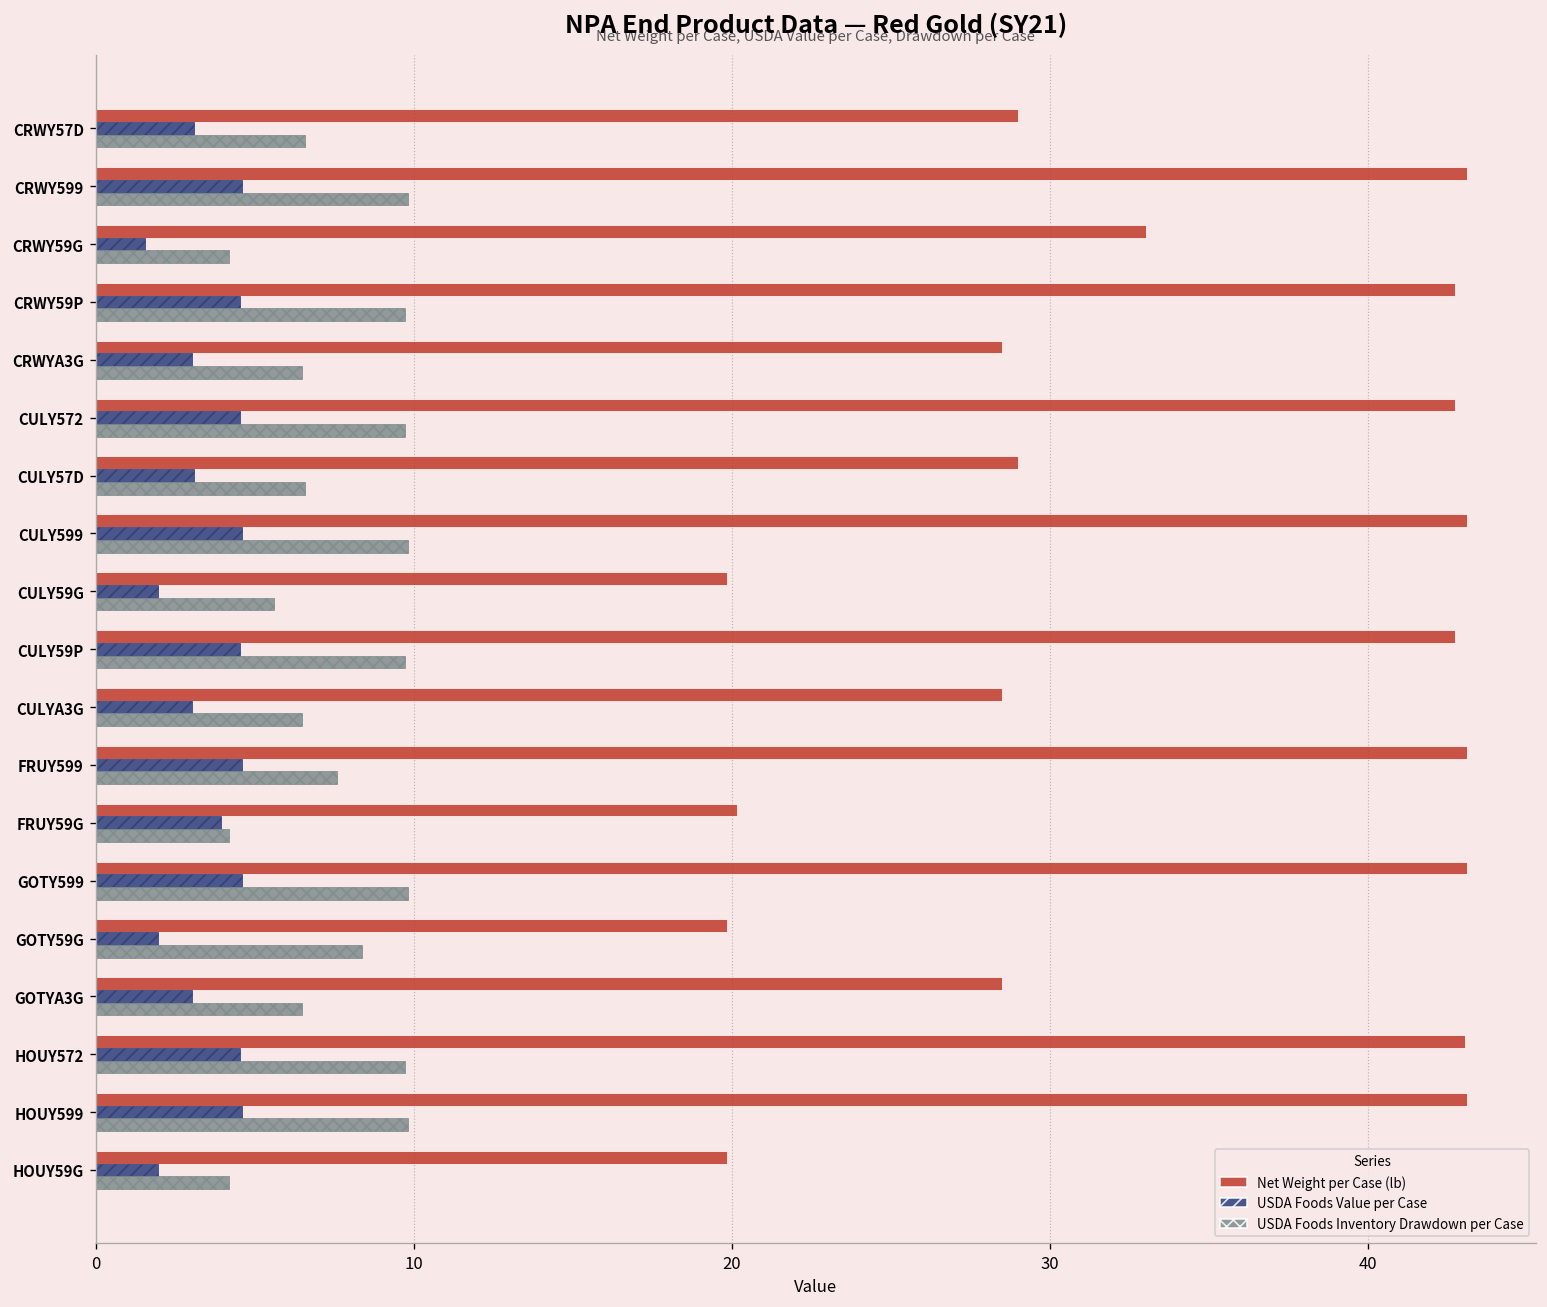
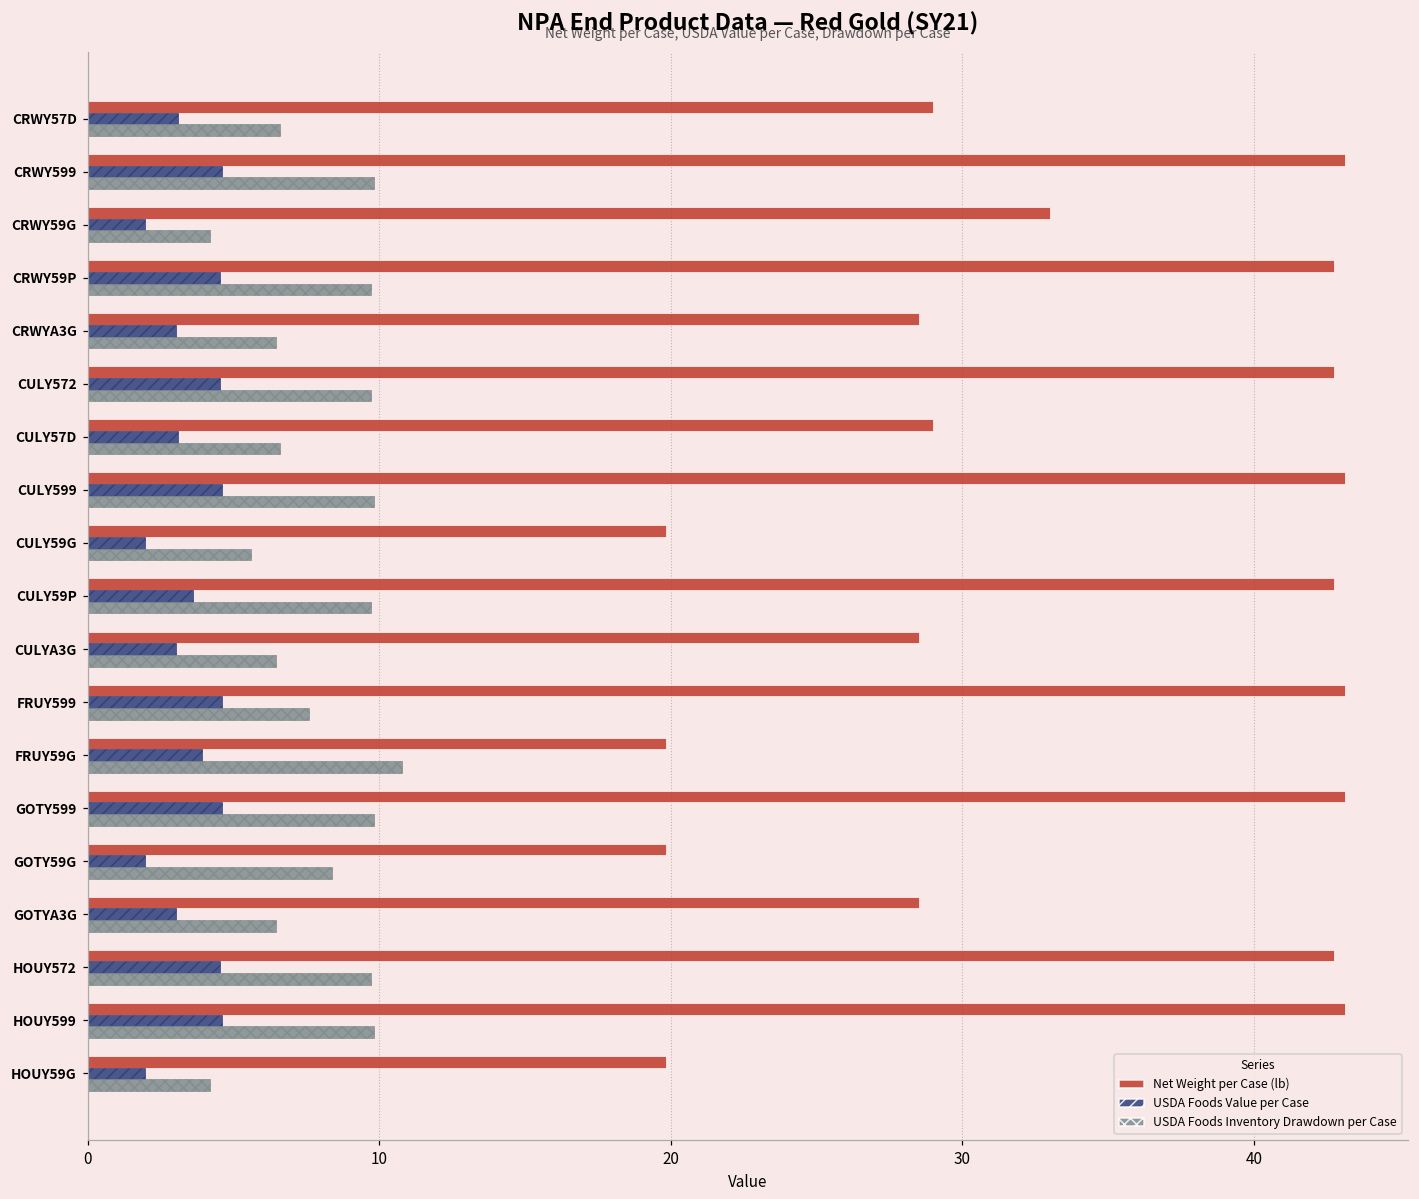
USDA Foods Value per Case, CRWY59G: 1.6 -> 2.0
USDA Foods Value per Case, CULY59P: 4.6 -> 3.6
Net Weight per Case (lb), FRUY59G: 20.2 -> 19.8
USDA Foods Inventory Drawdown per Case, FRUY59G: 4.2 -> 10.8
Net Weight per Case (lb), HOUY572: 43.1 -> 42.8
